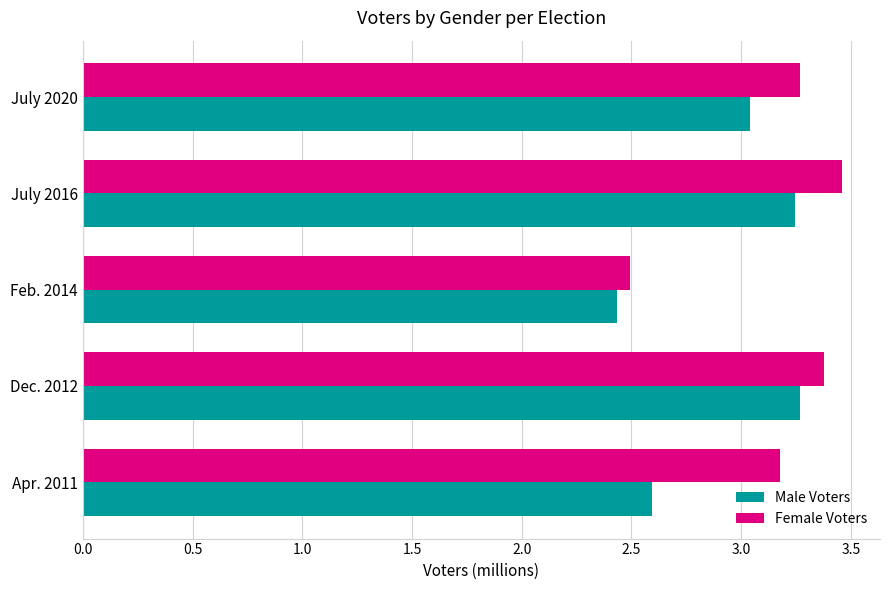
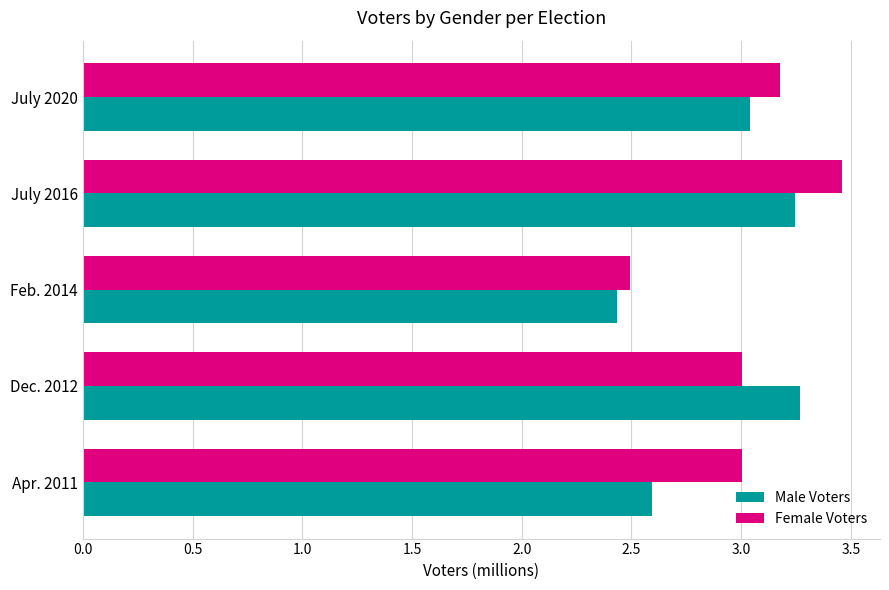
Female Voters, July 2020: 3.27 -> 3.18
Female Voters, Dec. 2012: 3.38 -> 3.01
Female Voters, Apr. 2011: 3.18 -> 3.00
